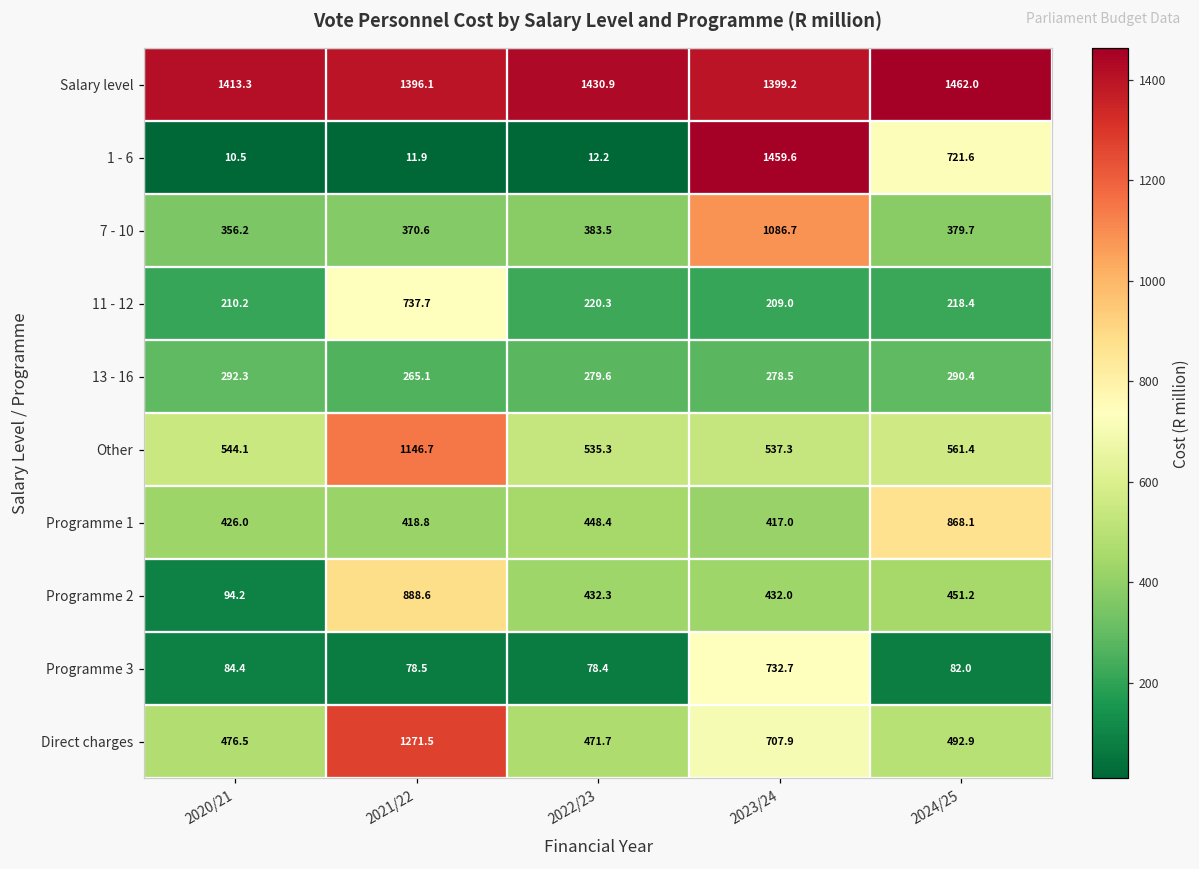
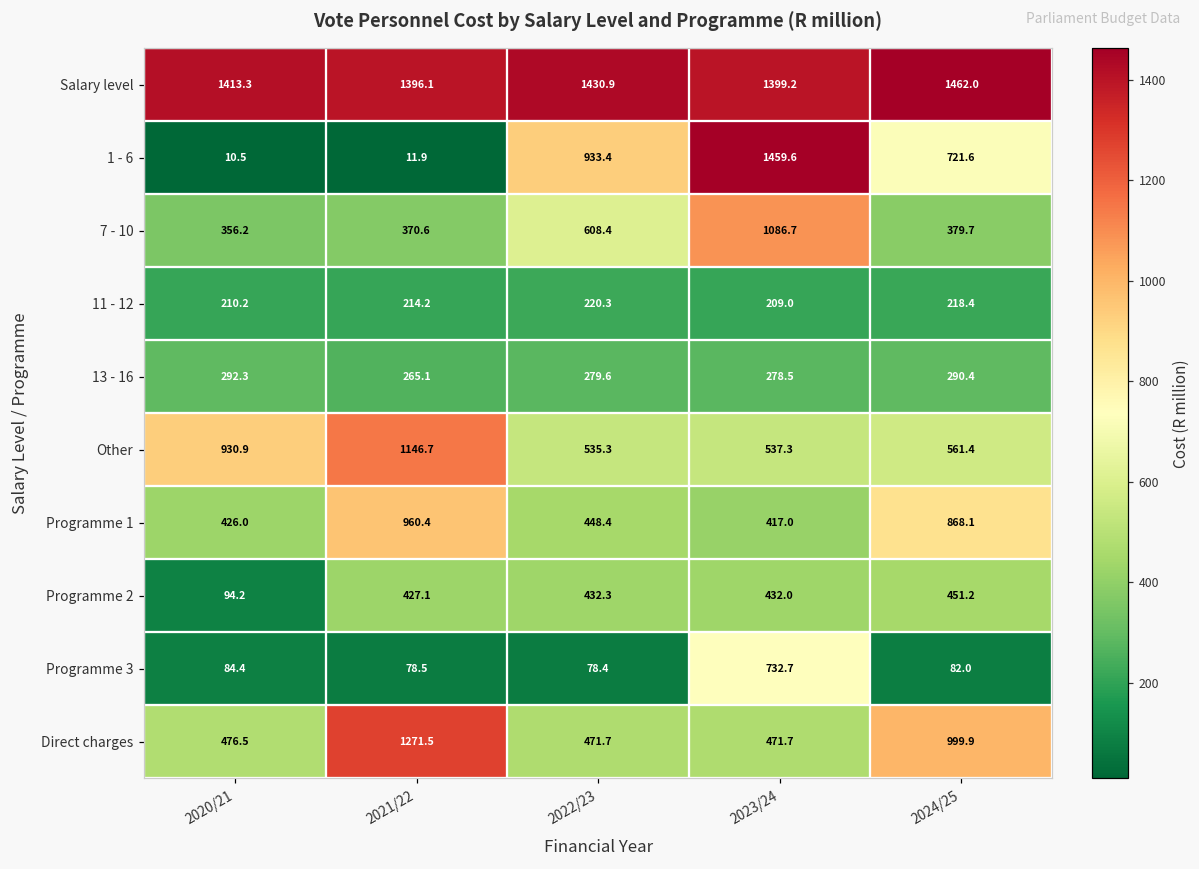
1 - 6, 2022/23: 12.2 -> 933.4
7 - 10, 2022/23: 383.5 -> 608.4
11 - 12, 2021/22: 737.7 -> 214.2
Other, 2020/21: 544.1 -> 930.9
Programme 1, 2021/22: 418.8 -> 960.4
Programme 2, 2021/22: 888.6 -> 427.1
Direct charges, 2023/24: 707.9 -> 471.7
Direct charges, 2024/25: 492.9 -> 999.9
